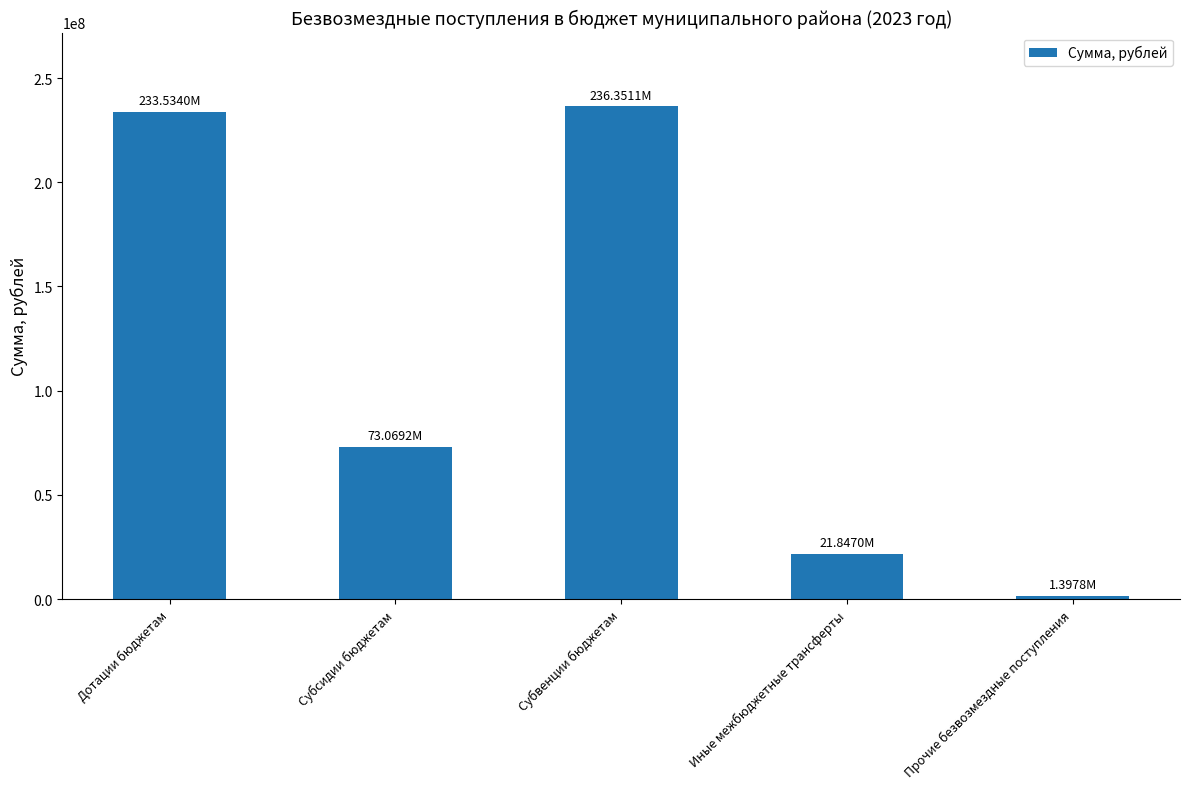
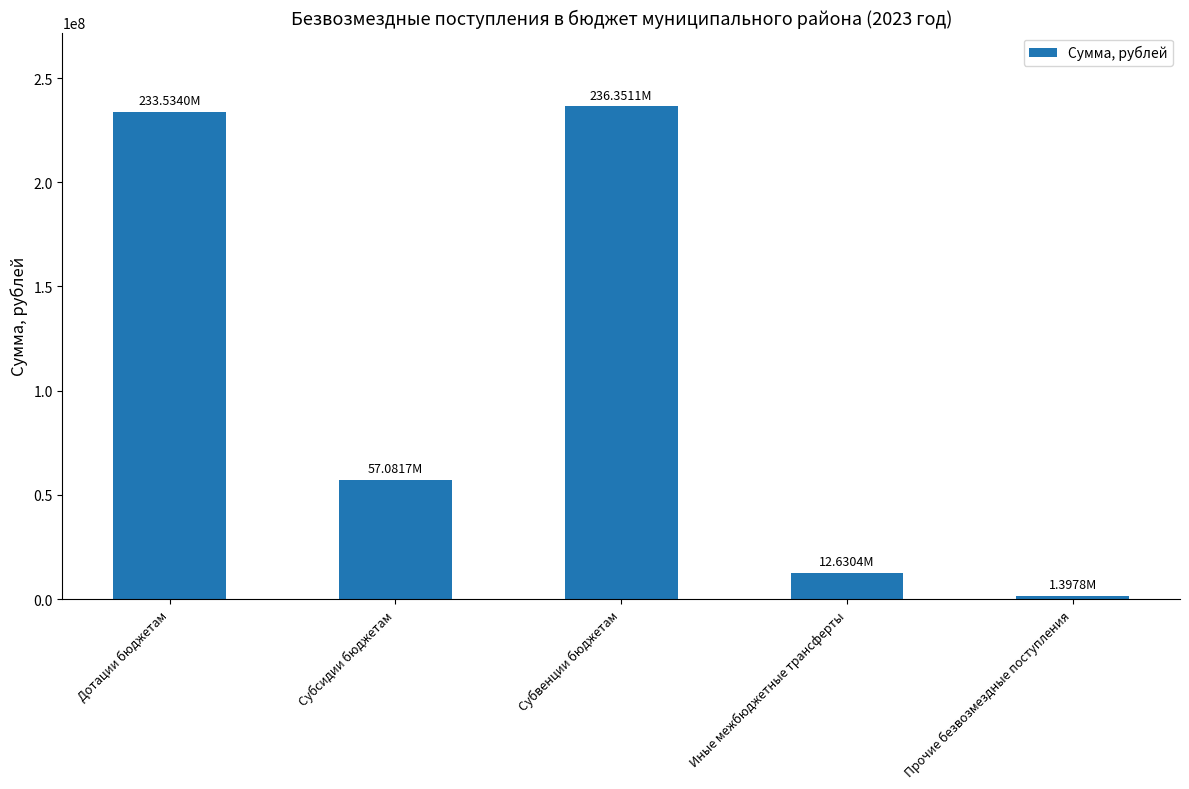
Субсидии бюджетам: 73.0692M -> 57.0817M
Иные межбюджетные трансферты: 21.8470M -> 12.6304M
